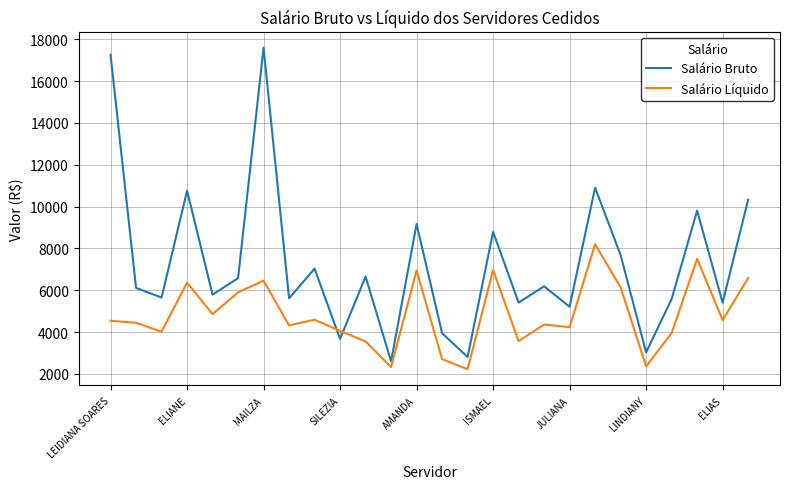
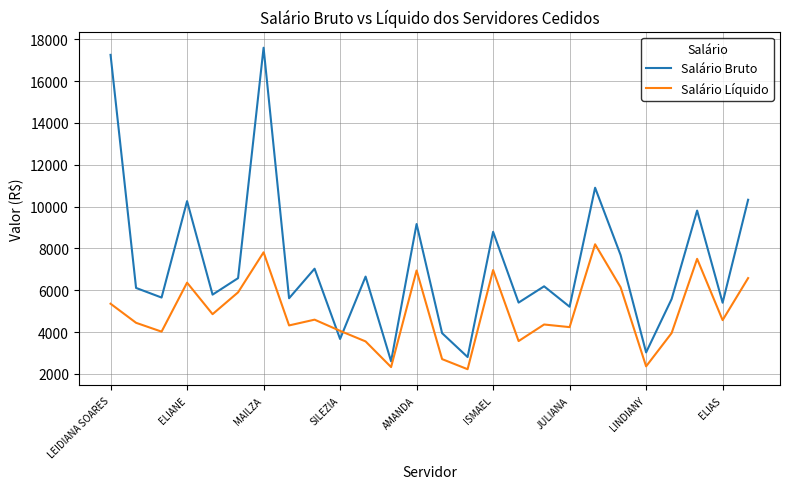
Salário Líquido, LEIDIANA SOARES: 4500 -> 5400
Salário Bruto, ELIANE: 10800 -> 10300
Salário Líquido, MAILZA: 6500 -> 7800
